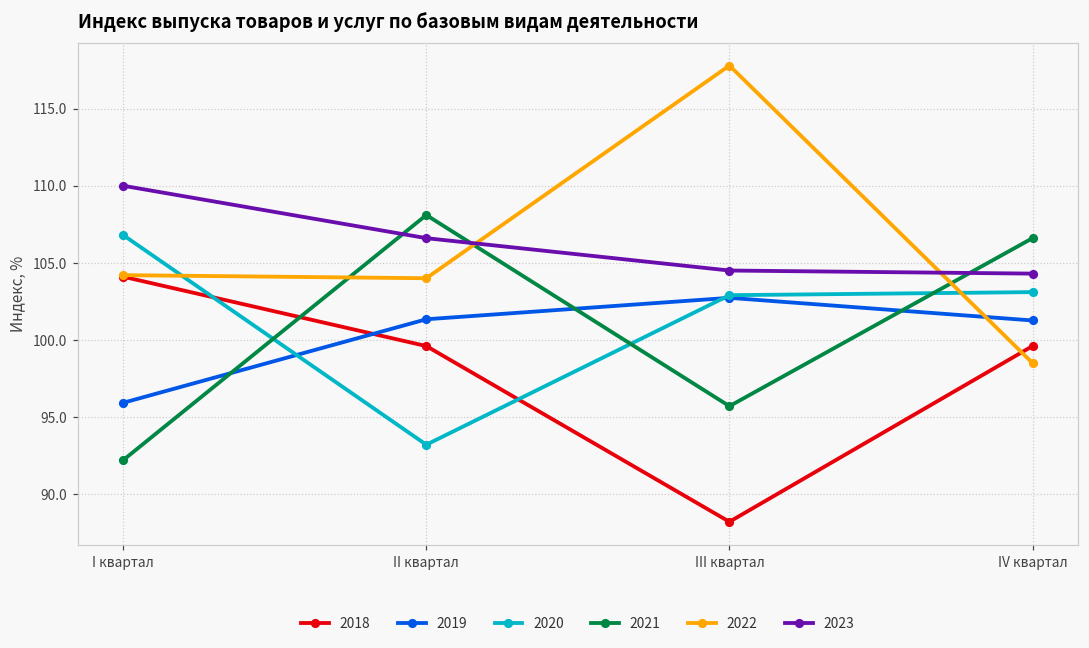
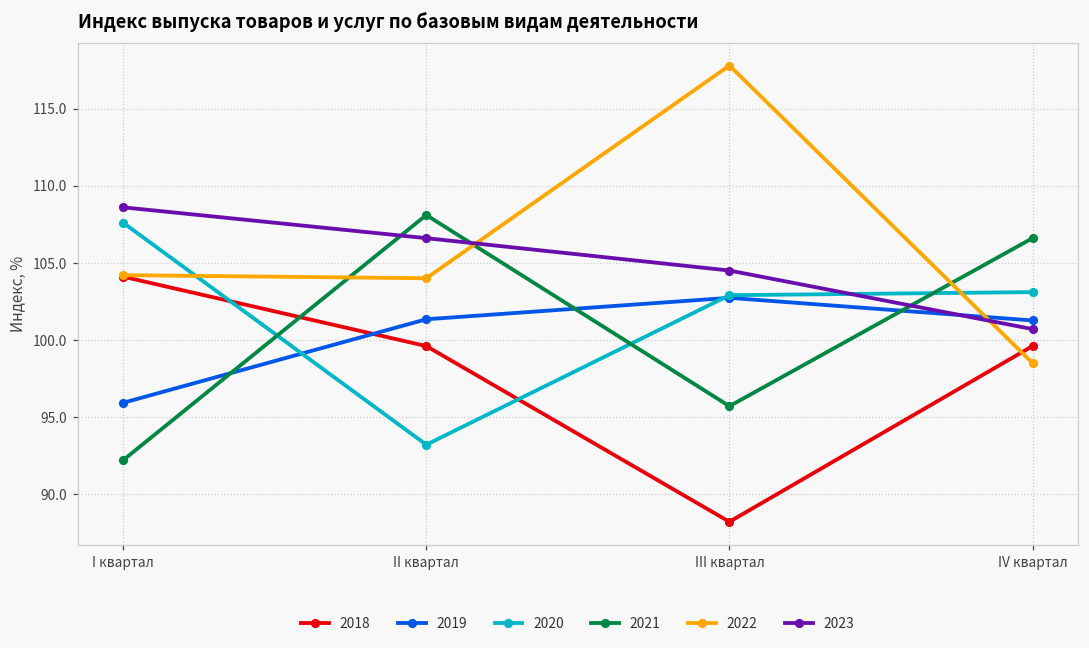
2020, I квартал: 106.8 -> 107.6
2023, I квартал: 110.0 -> 108.6
2023, IV квартал: 104.3 -> 100.7
